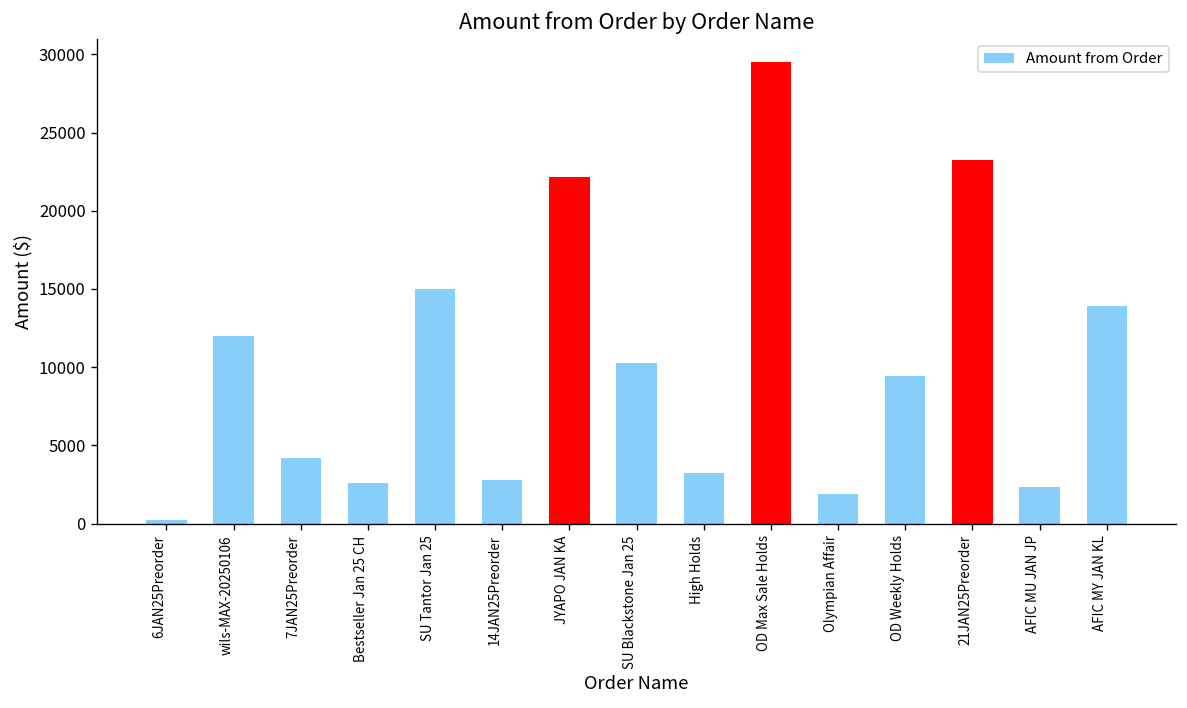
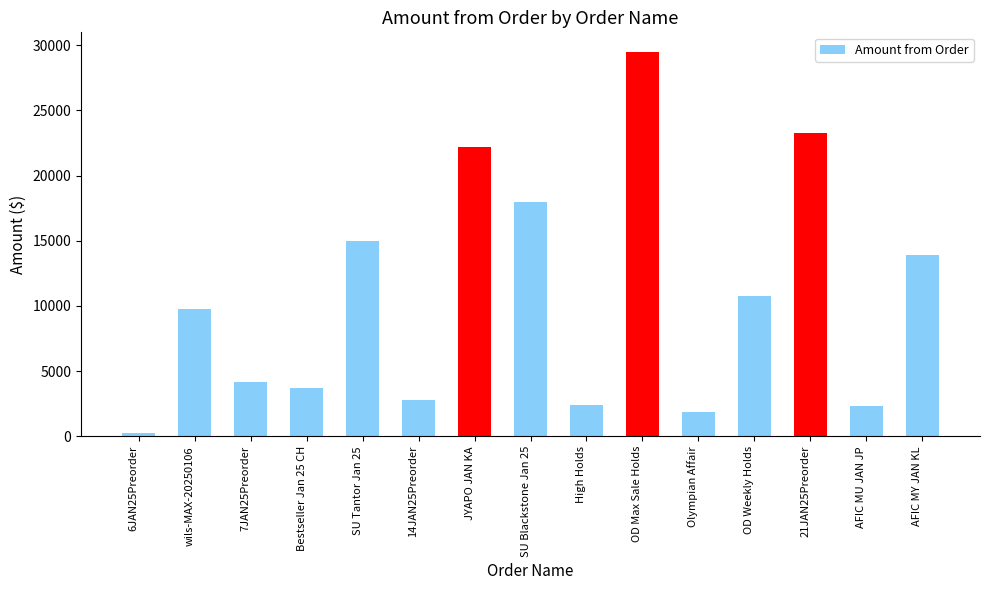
wils-MAX-20250106: 12000 -> 9800
Bestseller Jan 25 CH: 2600 -> 3700
SU Blackstone Jan 25: 10300 -> 18000
High Holds: 3300 -> 2400
OD Weekly Holds: 9400 -> 10700
